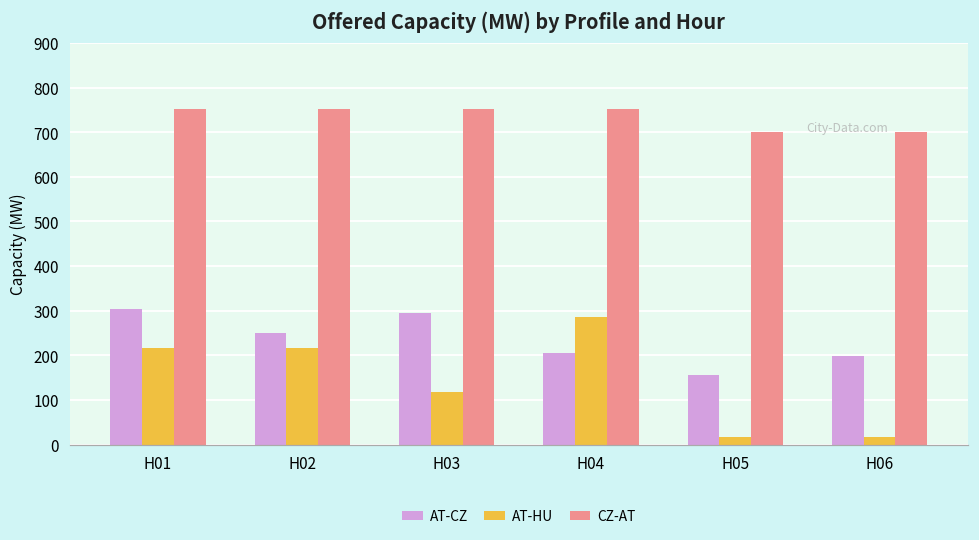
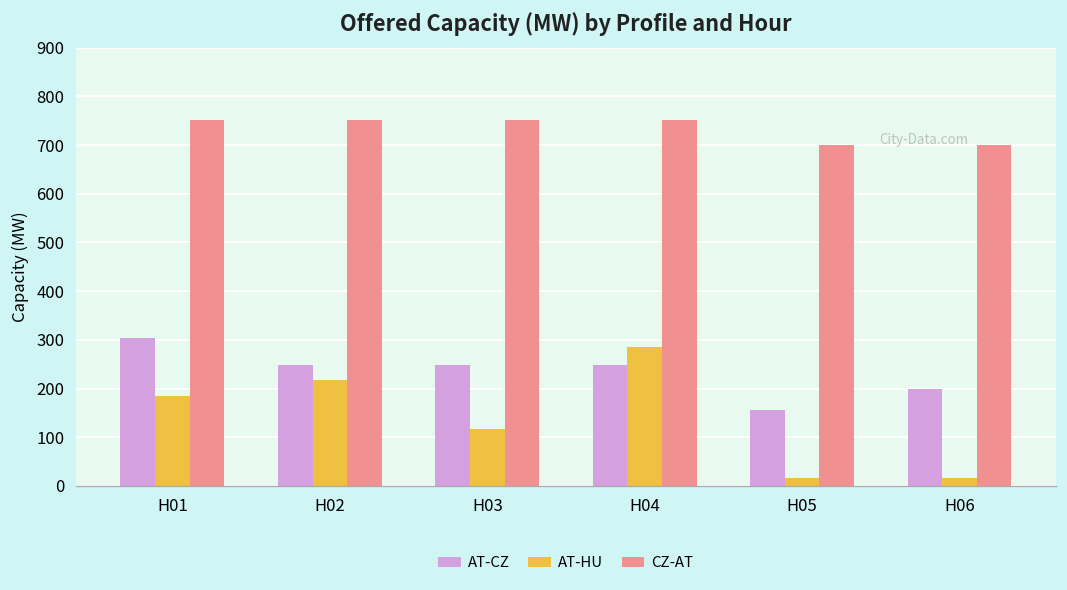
AT-HU, H01: 220 -> 180
AT-CZ, H03: 300 -> 250
AT-CZ, H04: 210 -> 250
